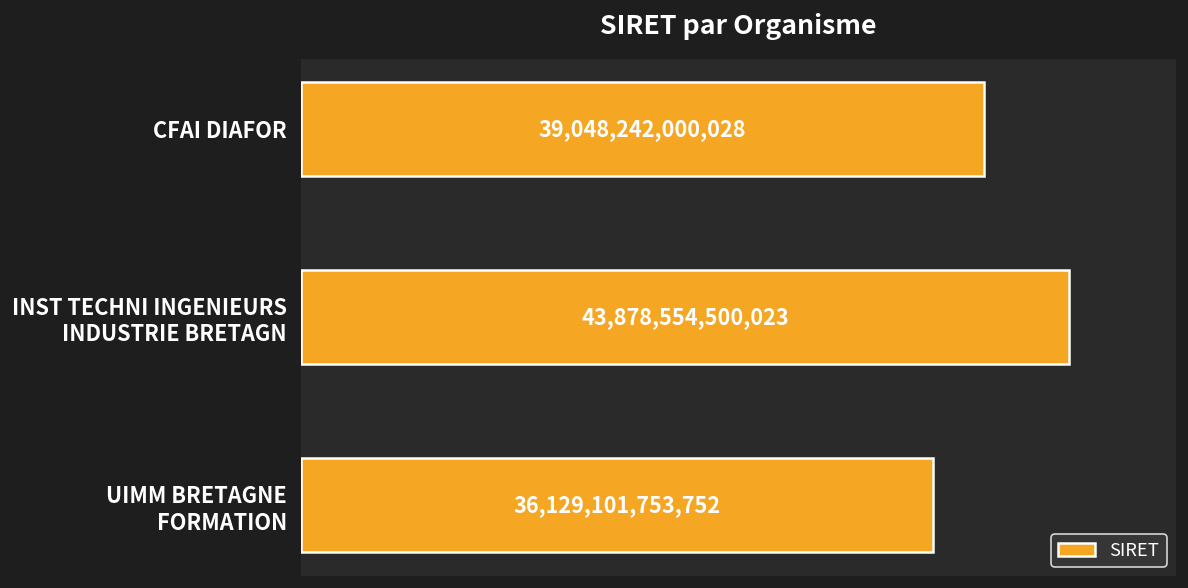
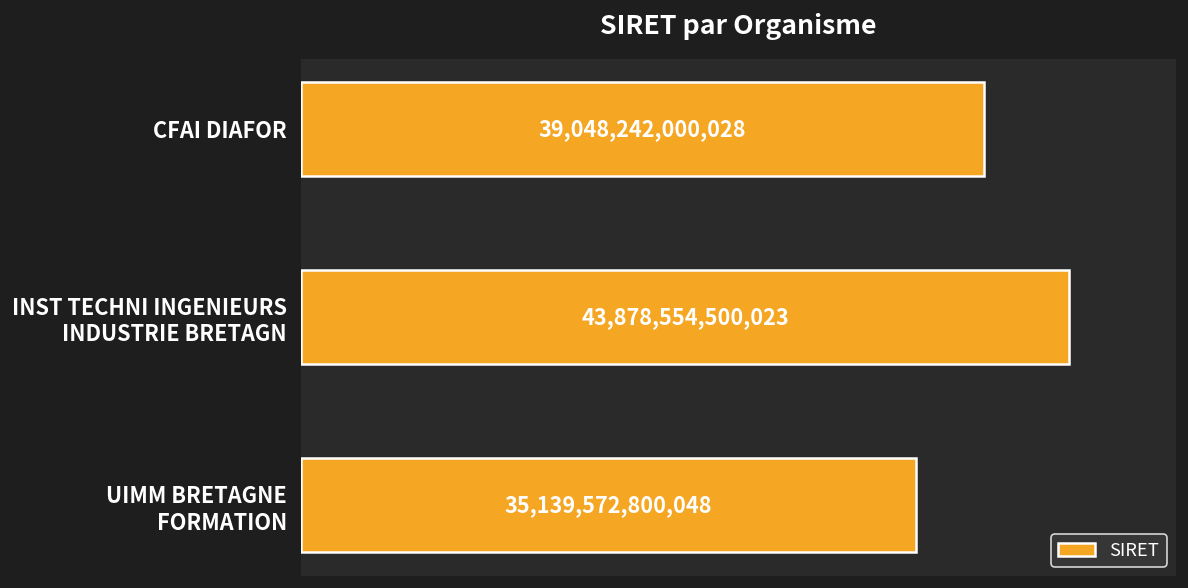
UIMM BRETAGNE FORMATION: 36,129,101,753,752 -> 35,139,572,800,048
